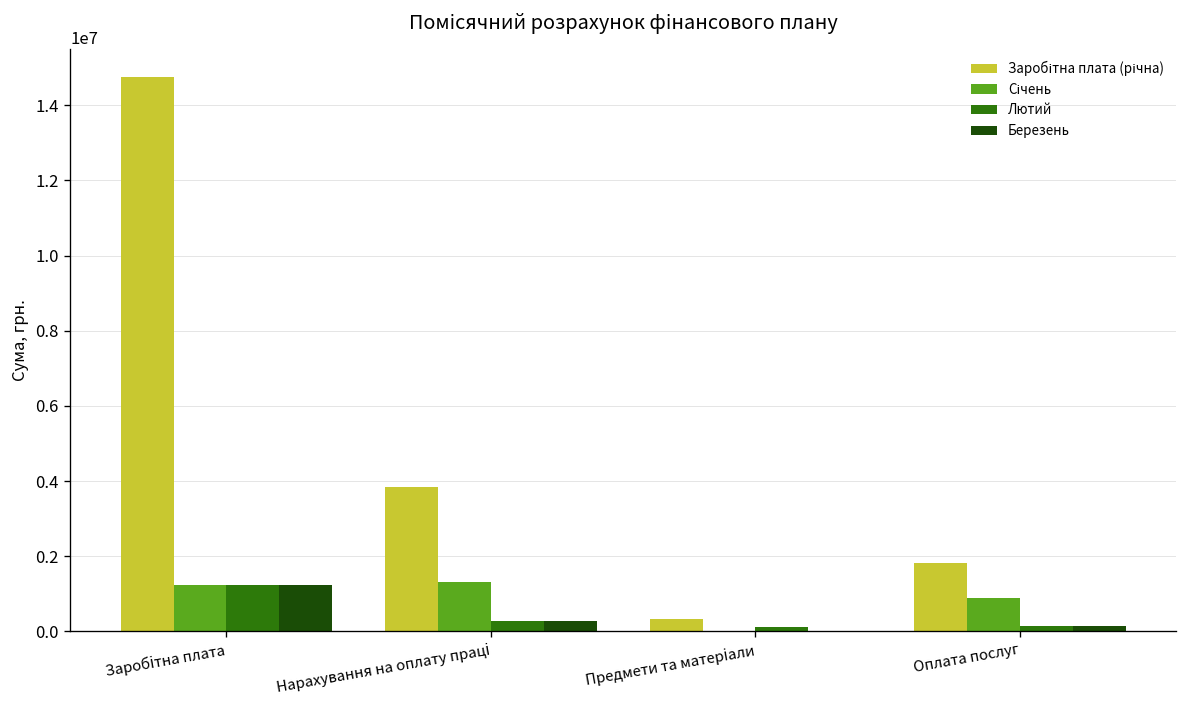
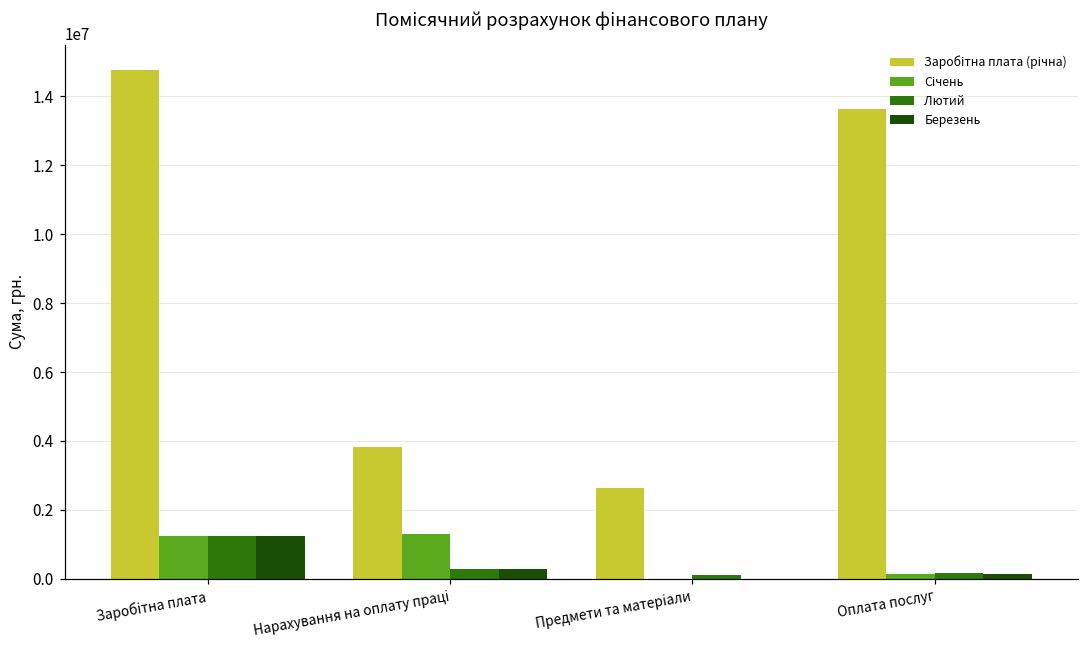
Заробітна плата (річна), Предмети та матеріали: 300000 -> 2600000
Заробітна плата (річна), Оплата послуг: 1800000 -> 13600000
Січень, Оплата послуг: 900000 -> 200000
